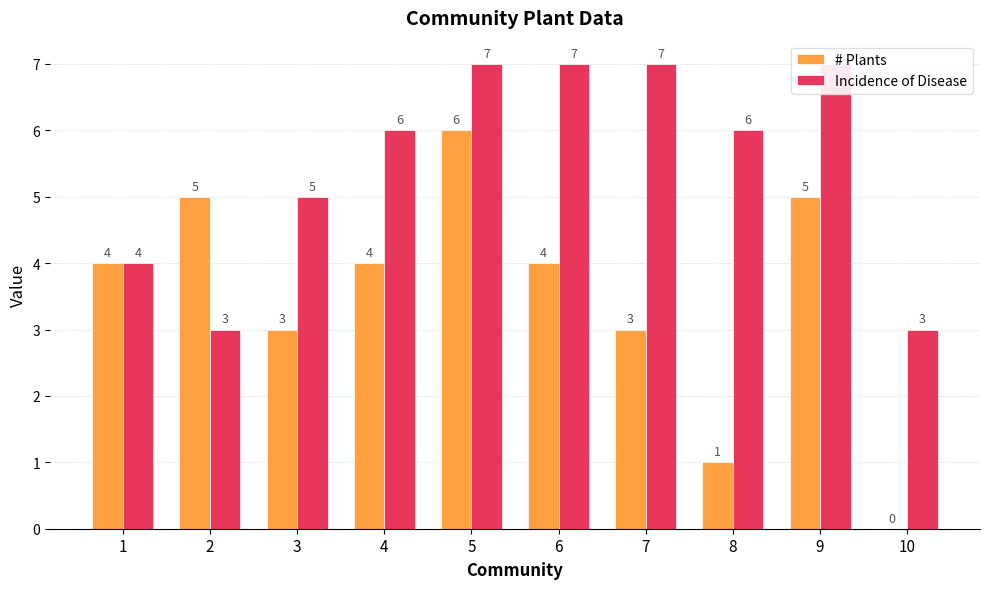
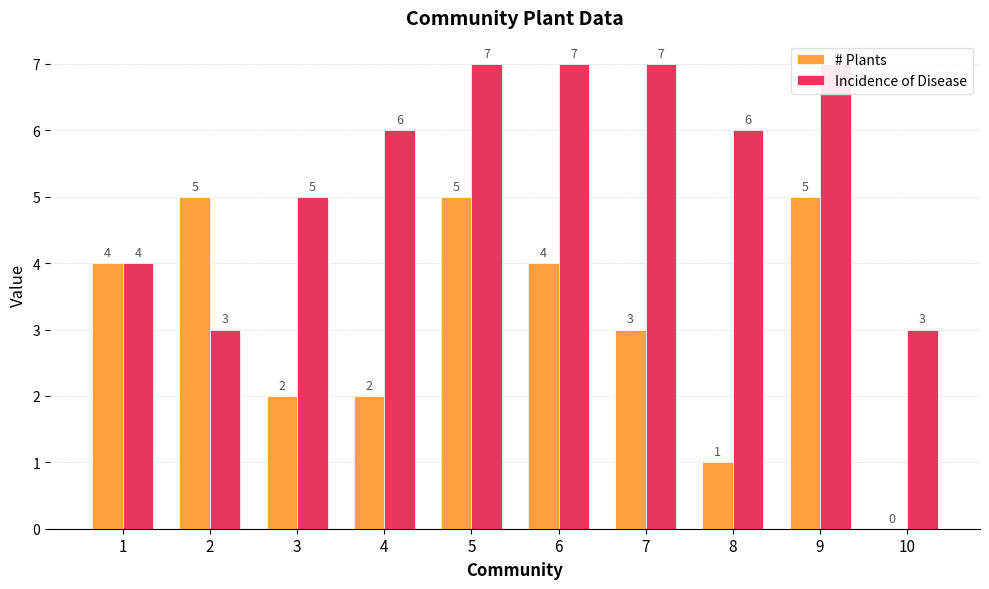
# Plants, 3: 3 -> 2
# Plants, 4: 4 -> 2
# Plants, 5: 6 -> 5
